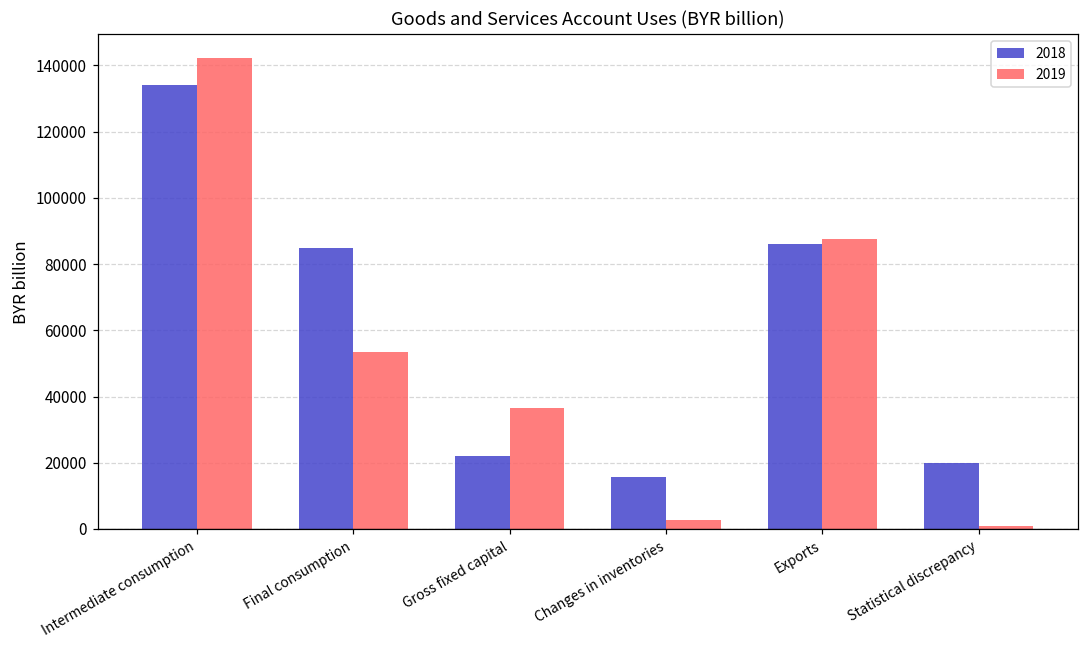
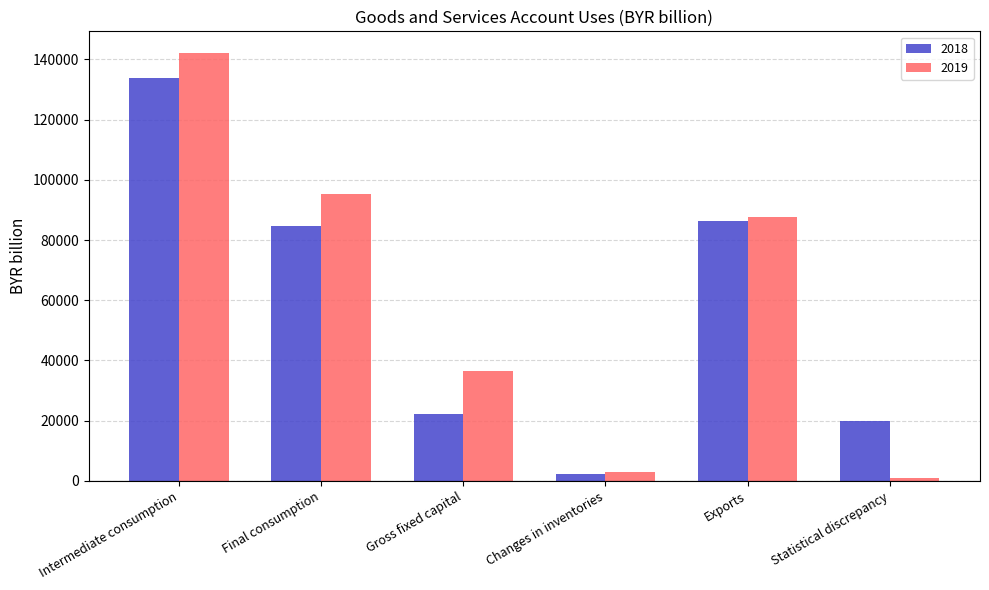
2019, Final consumption: 54000 -> 95000
2018, Changes in inventories: 16000 -> 2000
